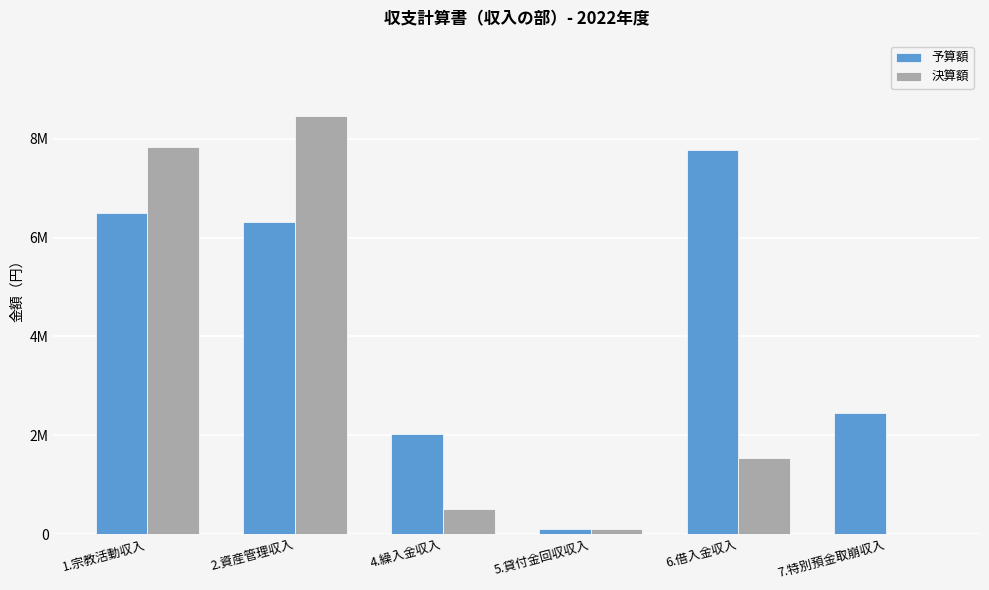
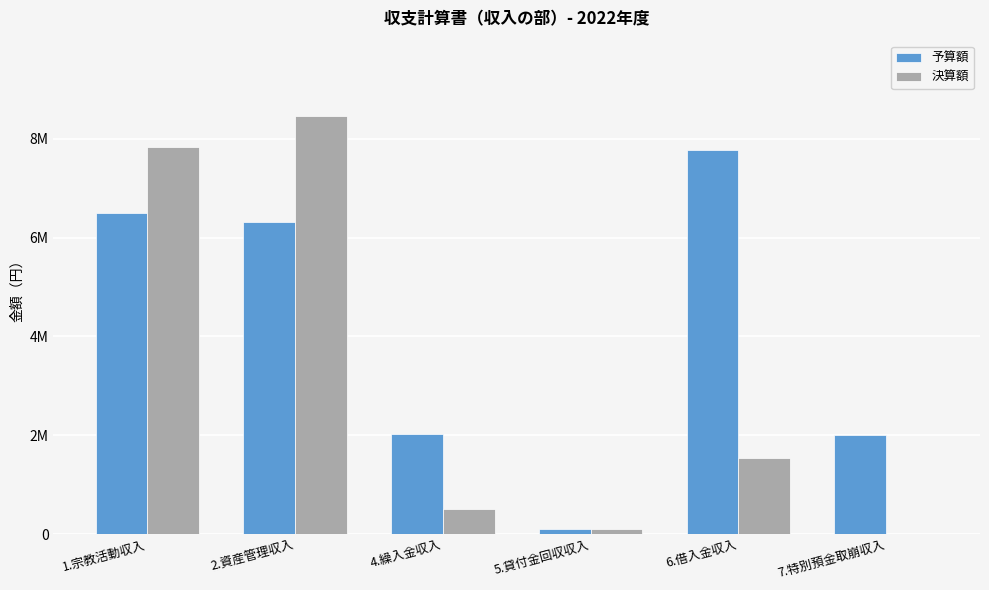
予算額, 7.特別預金取崩収入: 2500000 -> 2000000
